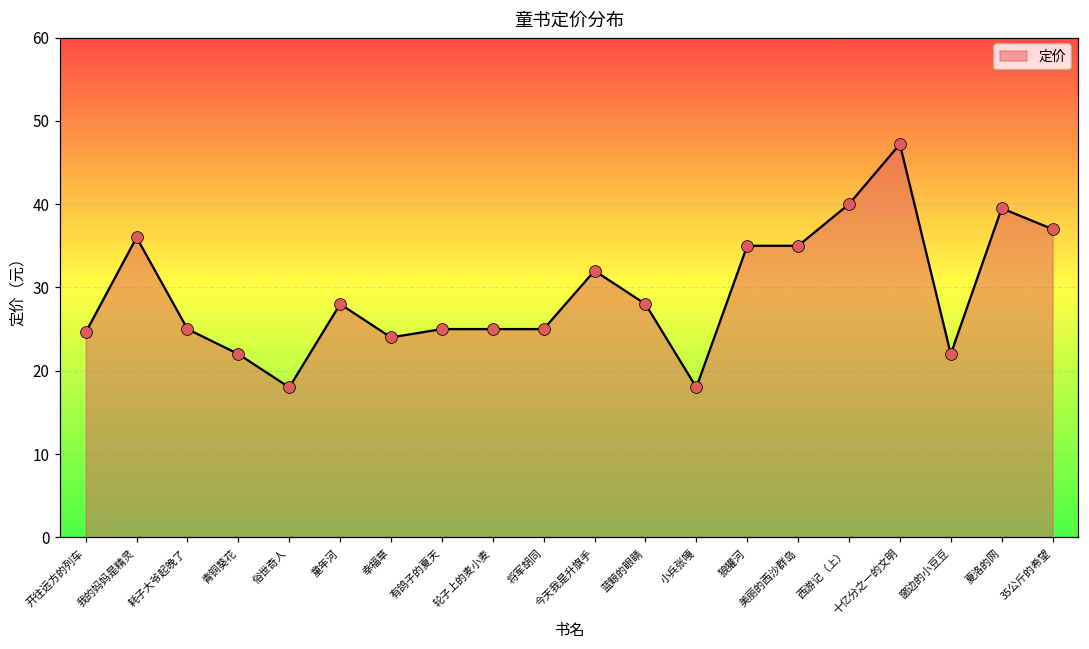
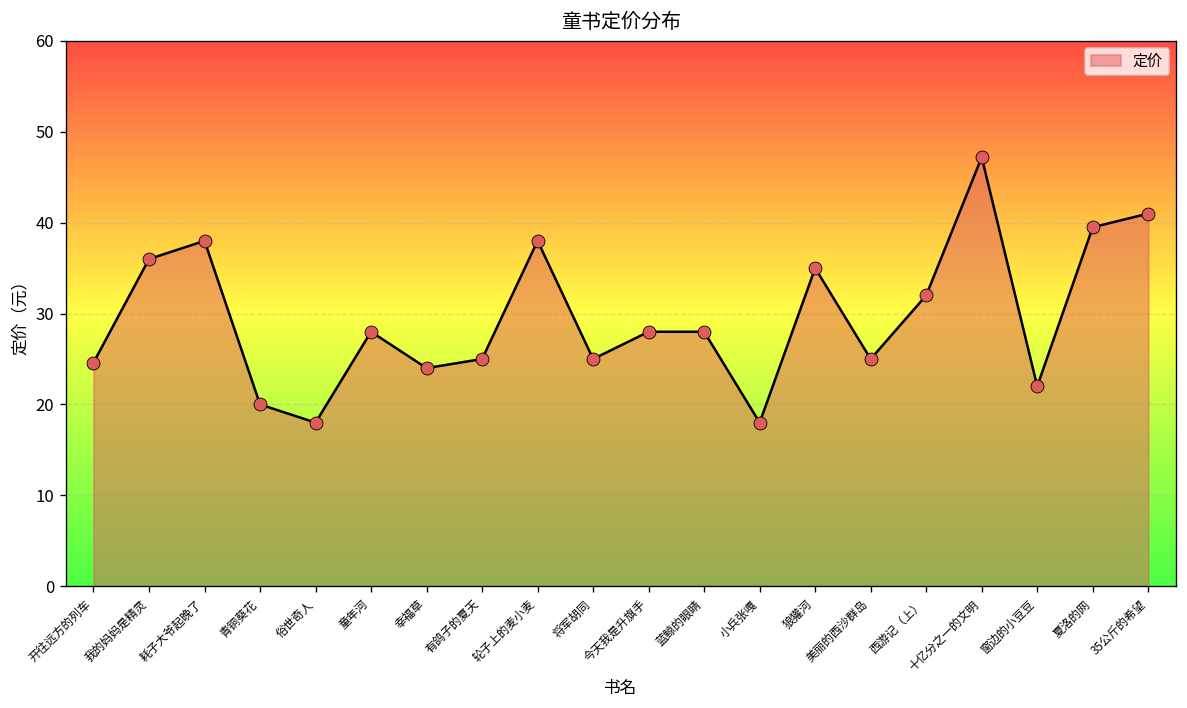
耗子大爷起晚了: 25 -> 38
青铜葵花: 22 -> 20
轮子上的麦小麦: 25 -> 38
今天我是升旗手: 32 -> 28
美丽的西沙群岛: 35 -> 25
西游记（上）: 40 -> 32
35公斤的希望: 37 -> 41
